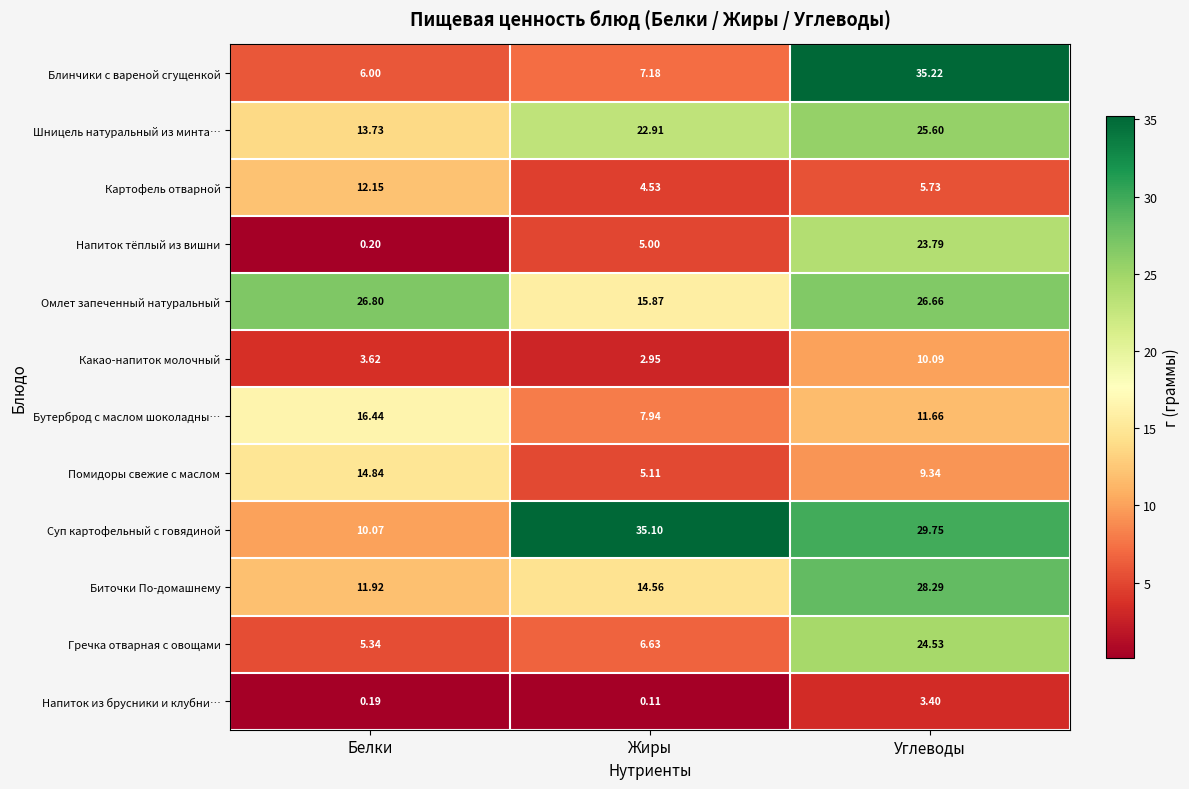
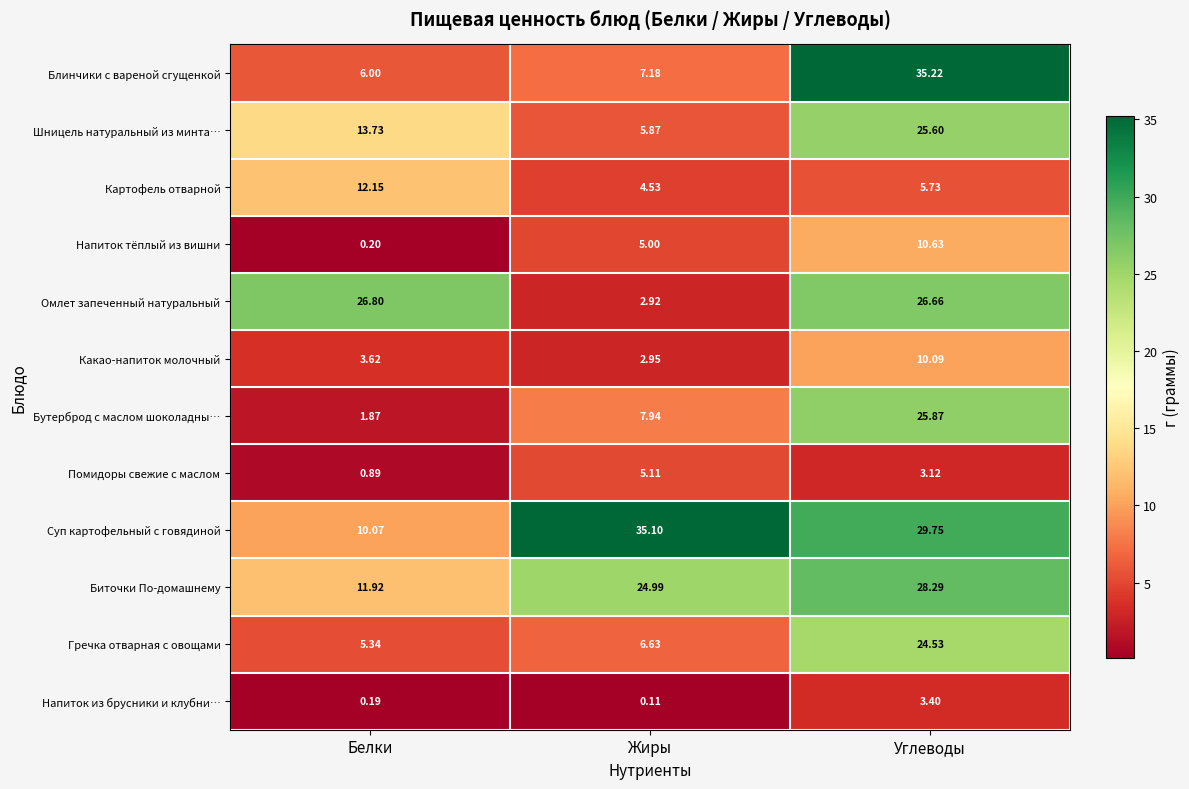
Шницель натуральный из минта…, Жиры: 22.91 -> 5.87
Напиток тёплый из вишни, Углеводы: 23.79 -> 10.63
Омлет запеченный натуральный, Жиры: 15.87 -> 2.92
Бутерброд с маслом шоколадны…, Белки: 16.44 -> 1.87
Бутерброд с маслом шоколадны…, Углеводы: 11.66 -> 25.87
Помидоры свежие с маслом, Белки: 14.84 -> 0.89
Помидоры свежие с маслом, Углеводы: 9.34 -> 3.12
Биточки По-домашнему, Жиры: 14.56 -> 24.99
